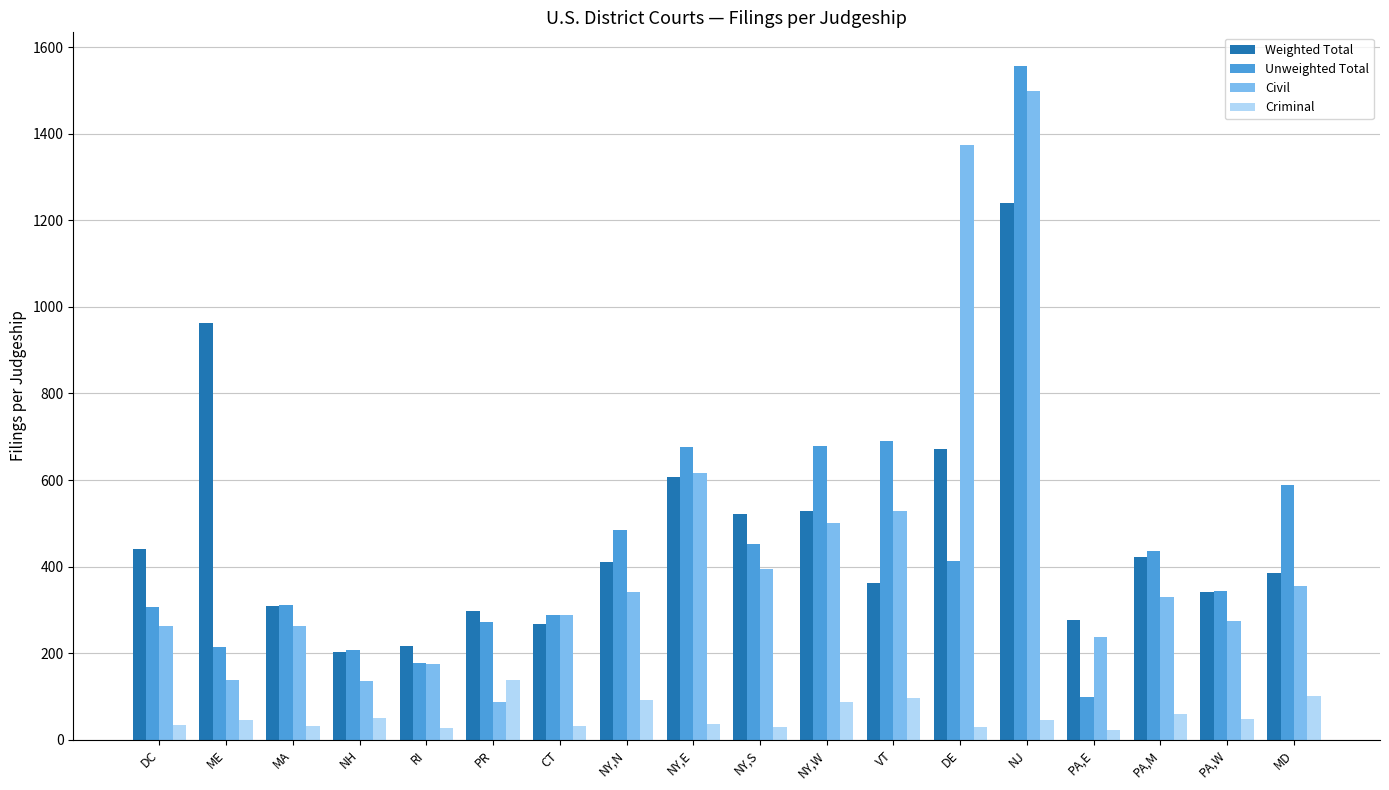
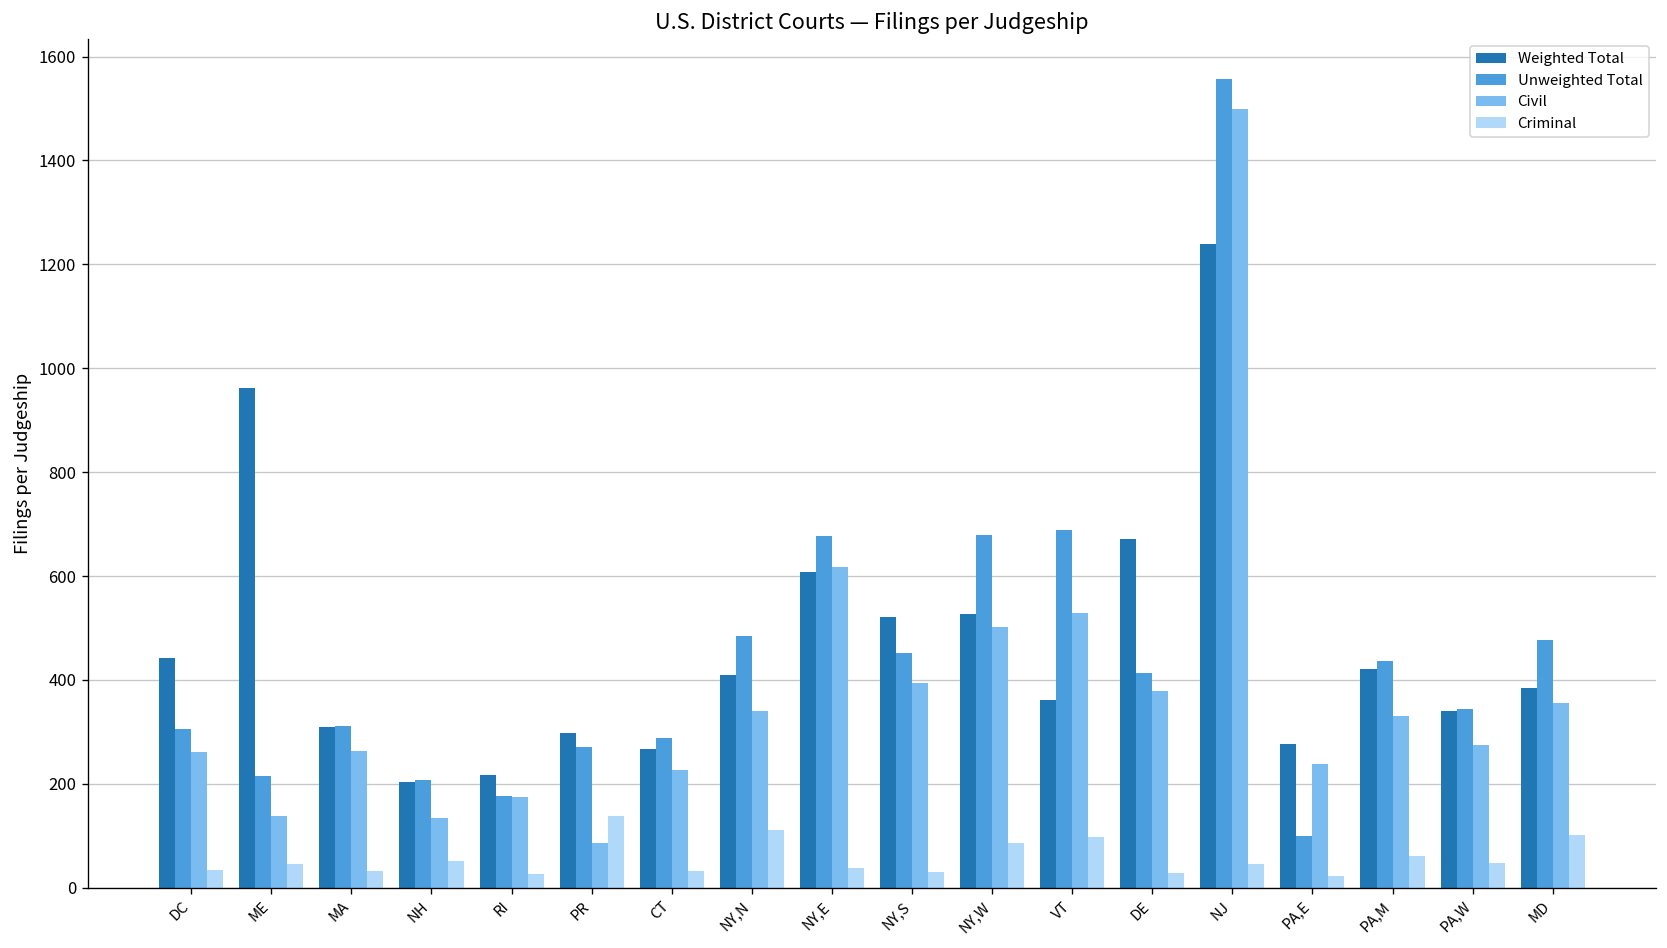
Civil, CT: 290 -> 230
Criminal, NY,N: 90 -> 110
Civil, DE: 1370 -> 380
Unweighted Total, MD: 590 -> 480
